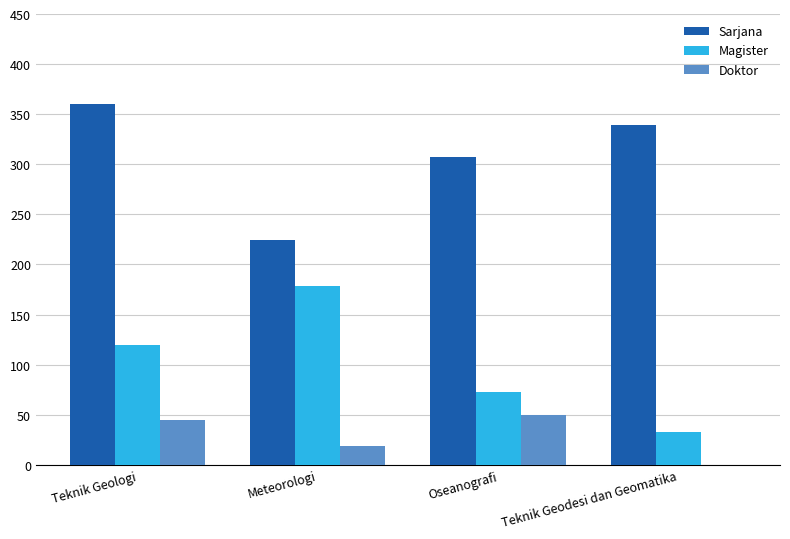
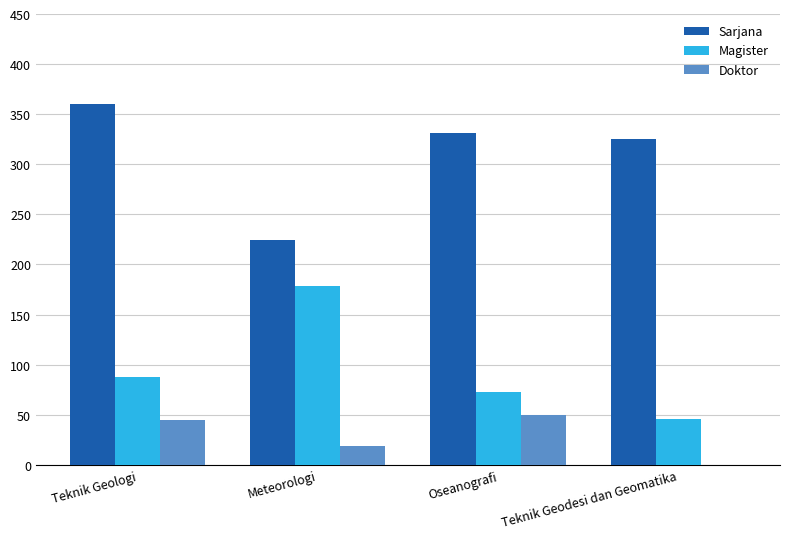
Magister, Teknik Geologi: 120 -> 88
Sarjana, Oseanografi: 307 -> 331
Sarjana, Teknik Geodesi dan Geomatika: 339 -> 325
Magister, Teknik Geodesi dan Geomatika: 33 -> 46
